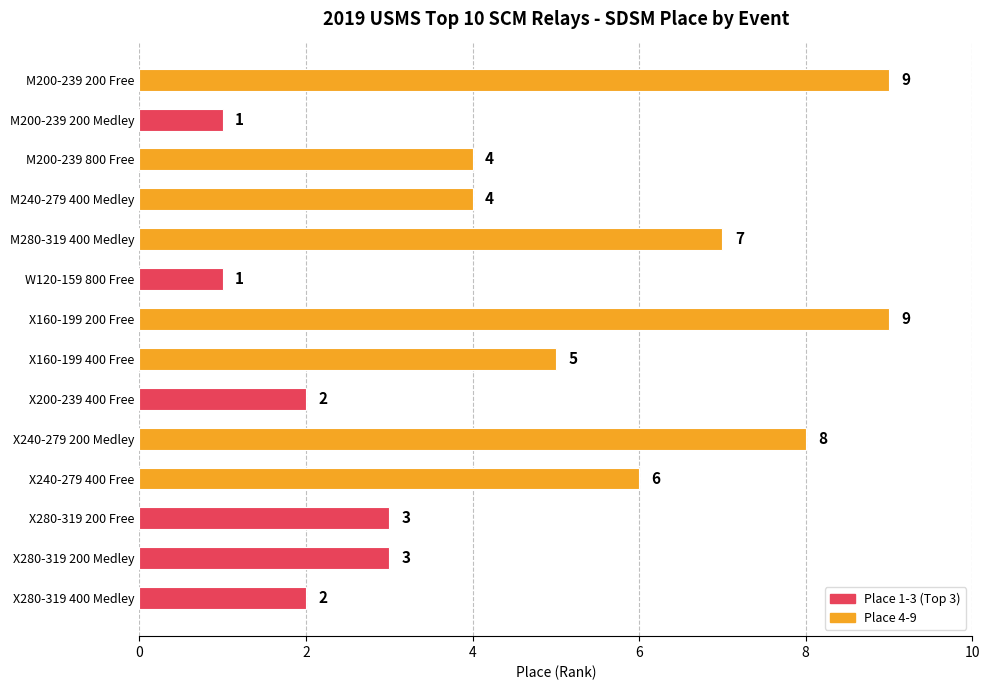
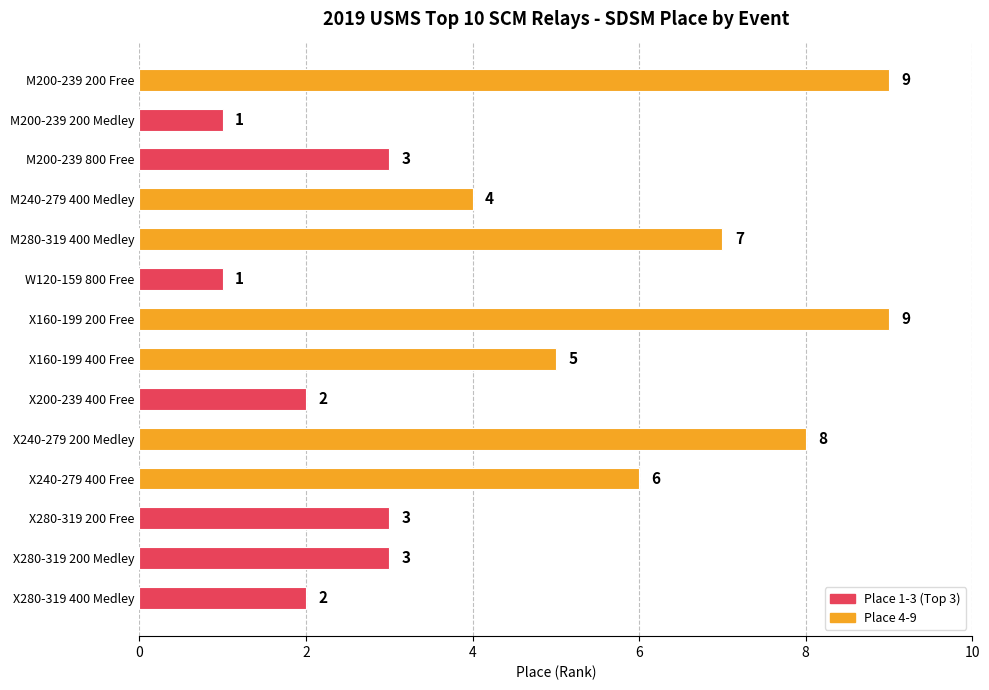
M200-239 800 Free: 4 -> 3
